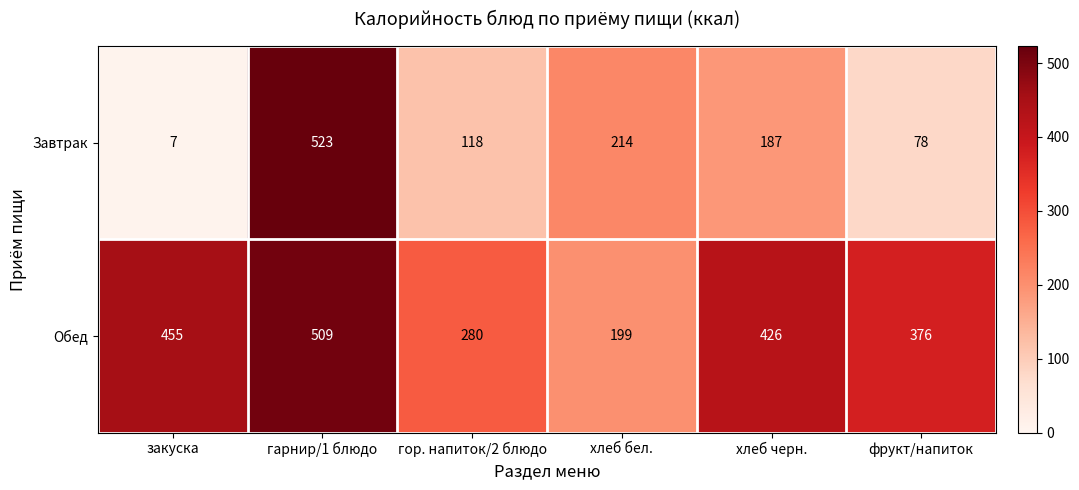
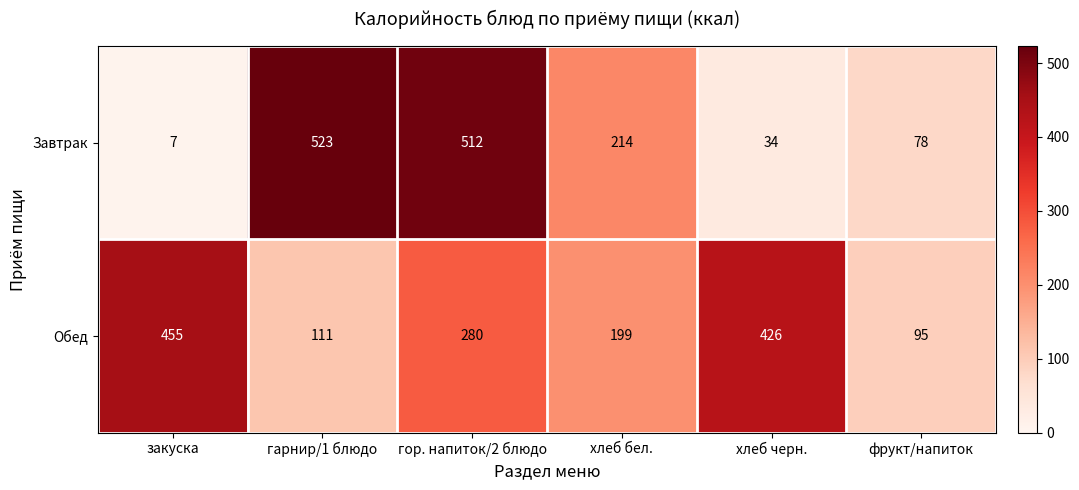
Завтрак, гор. напиток/2 блюдо: 118 -> 512
Завтрак, хлеб черн.: 187 -> 34
Обед, гарнир/1 блюдо: 509 -> 111
Обед, фрукт/напиток: 376 -> 95
